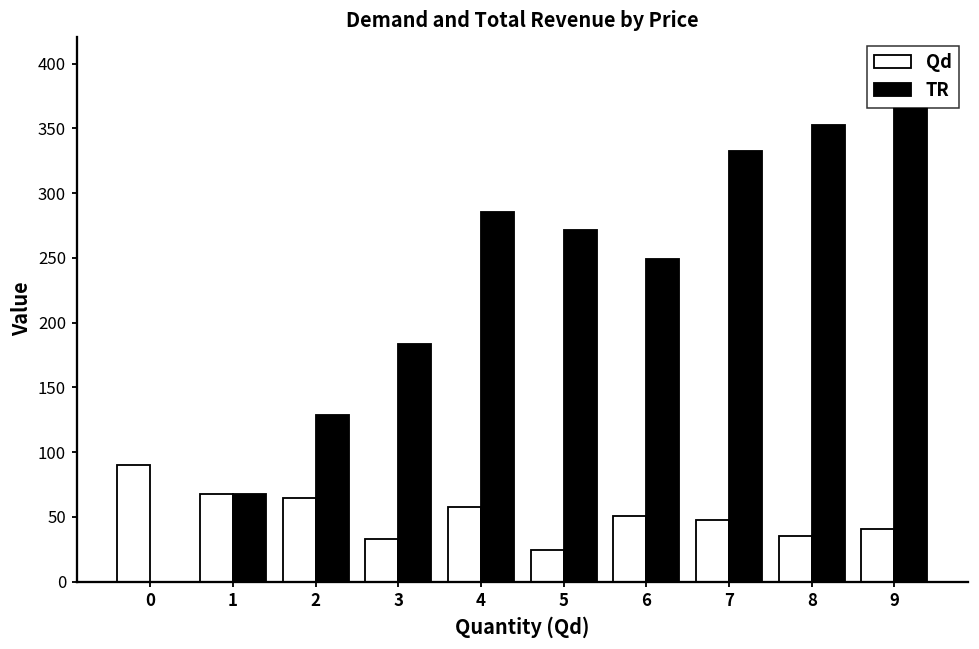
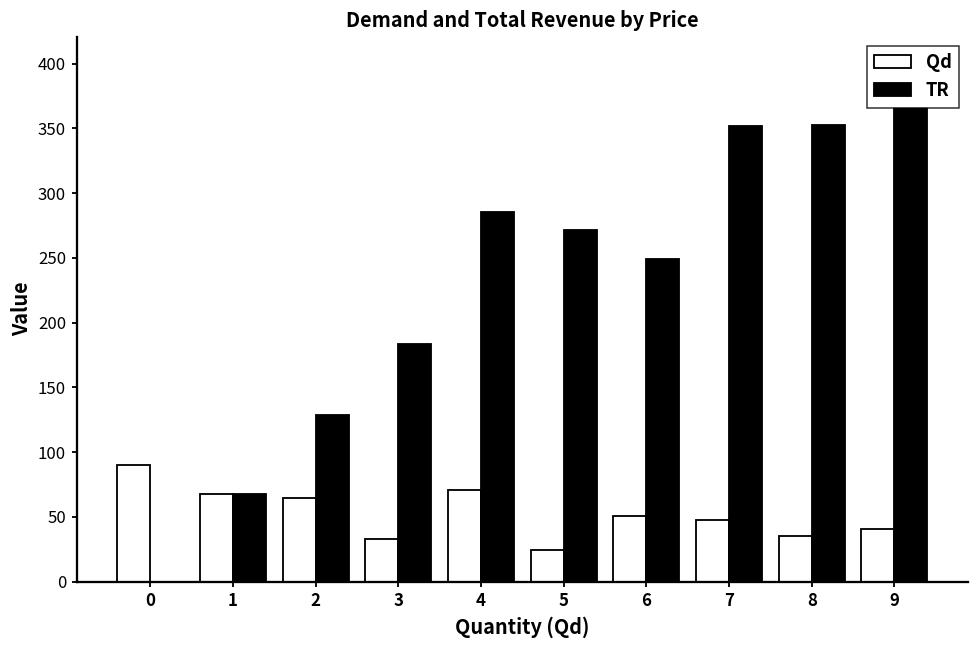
Qd, 4: 58 -> 71
TR, 7: 332 -> 352
